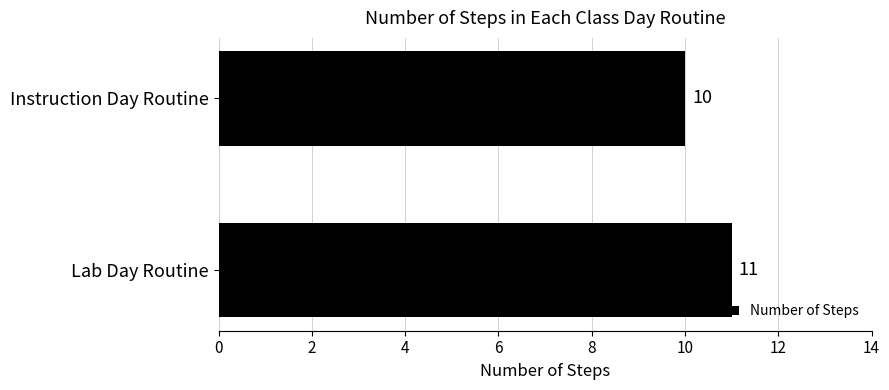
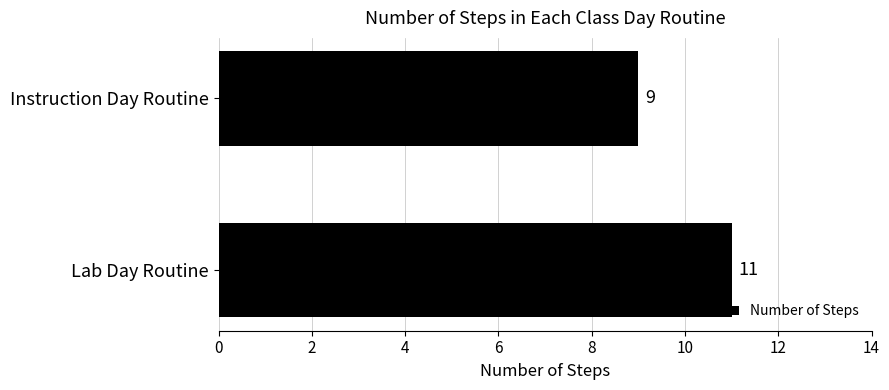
Instruction Day Routine: 10 -> 9
